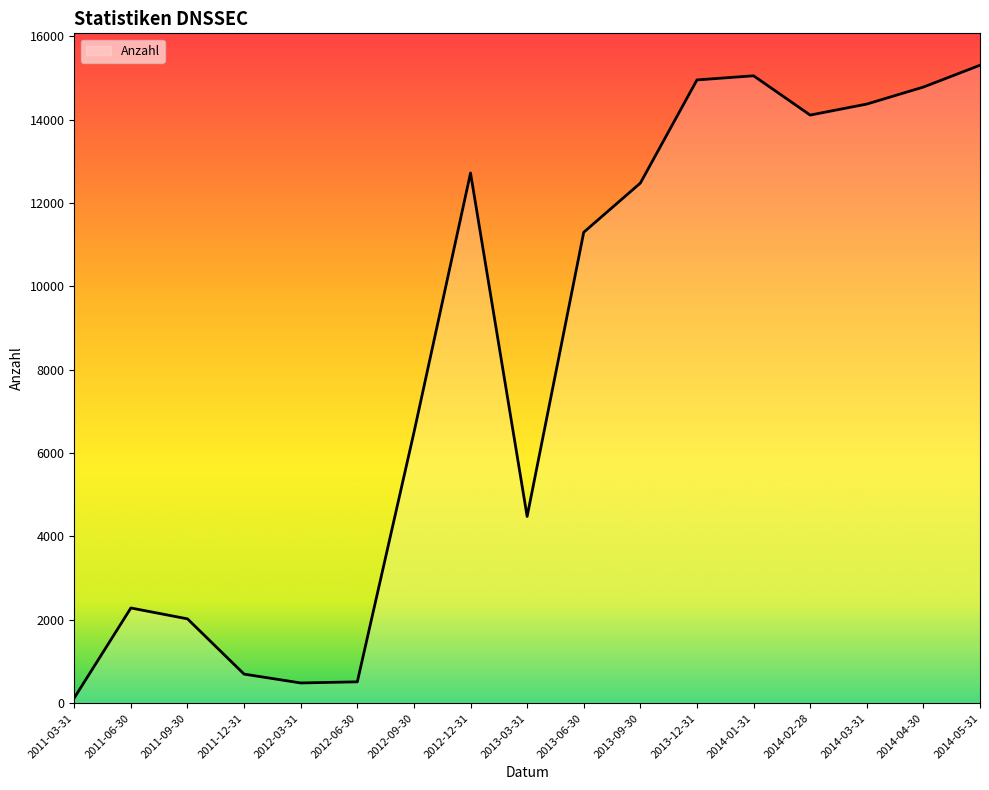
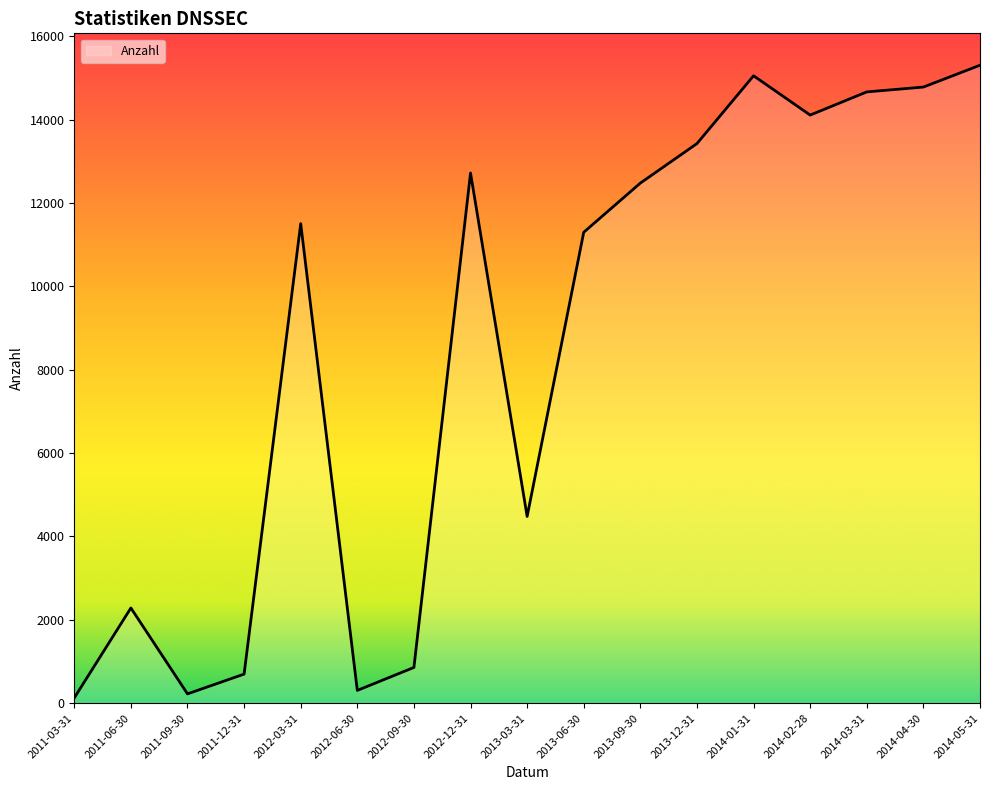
2011-09-30: 2000 -> 200
2012-03-31: 500 -> 11500
2012-06-30: 500 -> 300
2012-09-30: 6500 -> 900
2013-12-31: 15000 -> 13400
2014-03-31: 14400 -> 14700
